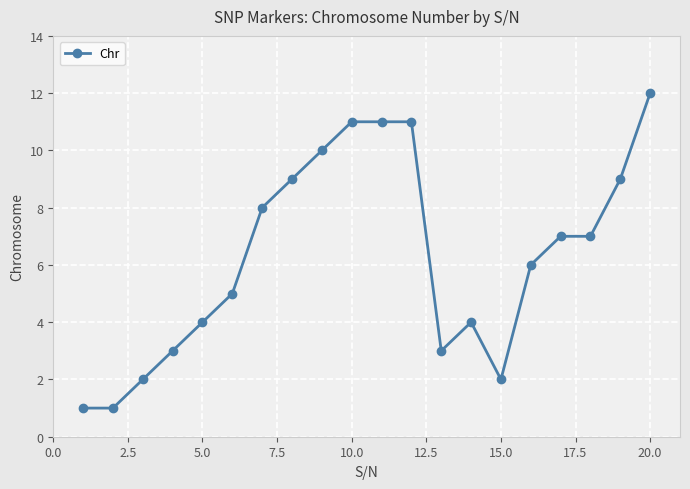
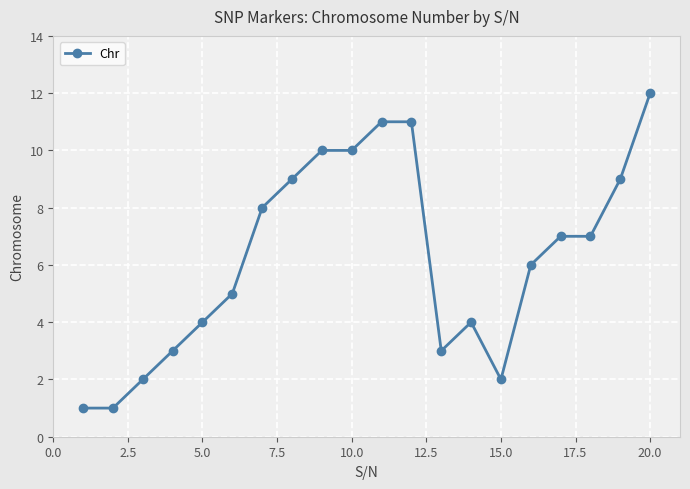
10.0: 11 -> 10
